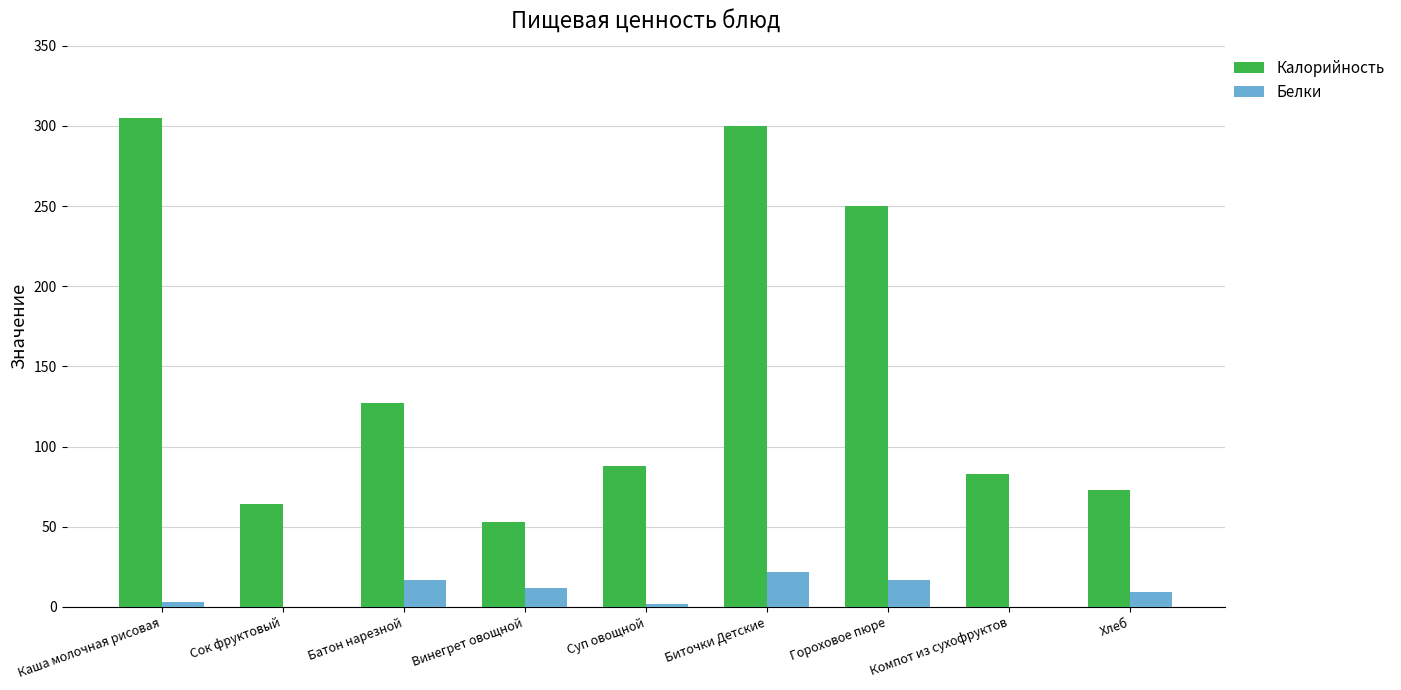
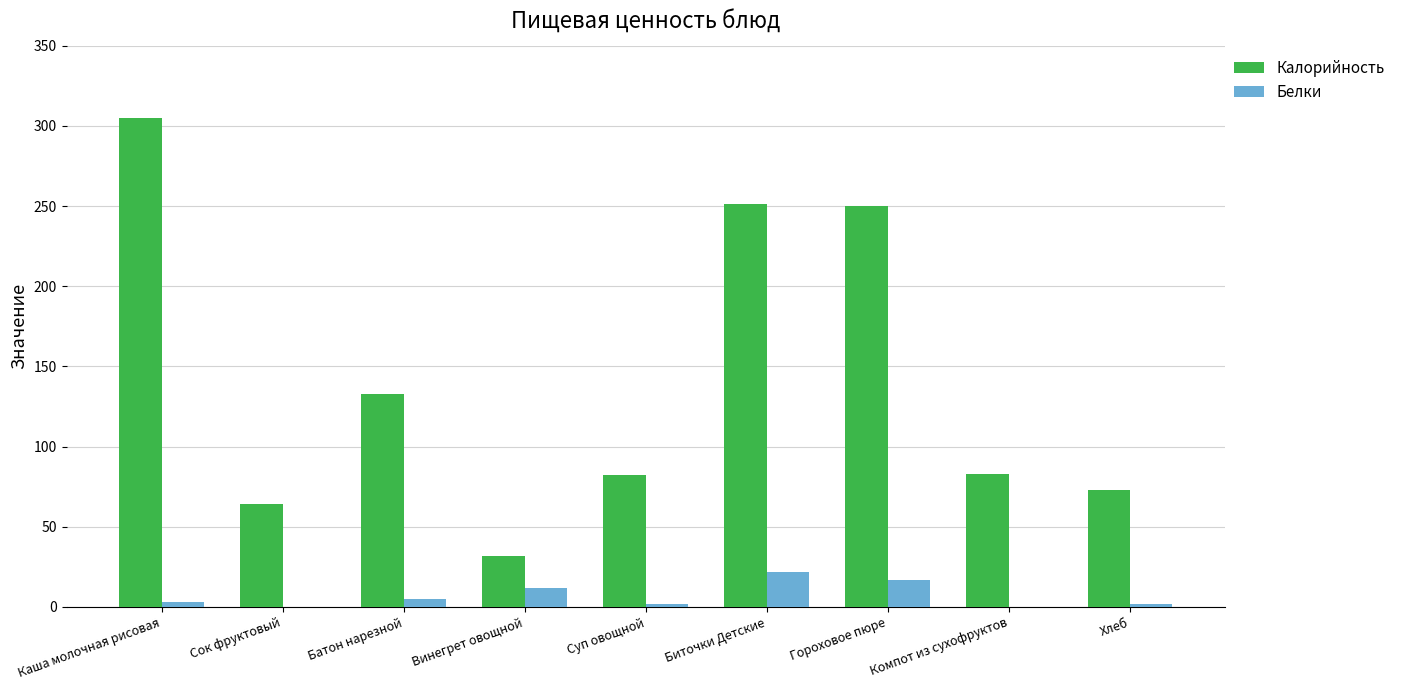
Калорийность, Батон нарезной: 127 -> 133
Белки, Батон нарезной: 17 -> 5
Калорийность, Винегрет овощной: 53 -> 32
Калорийность, Суп овощной: 88 -> 82
Калорийность, Биточки Детские: 300 -> 251
Белки, Хлеб: 9 -> 2
